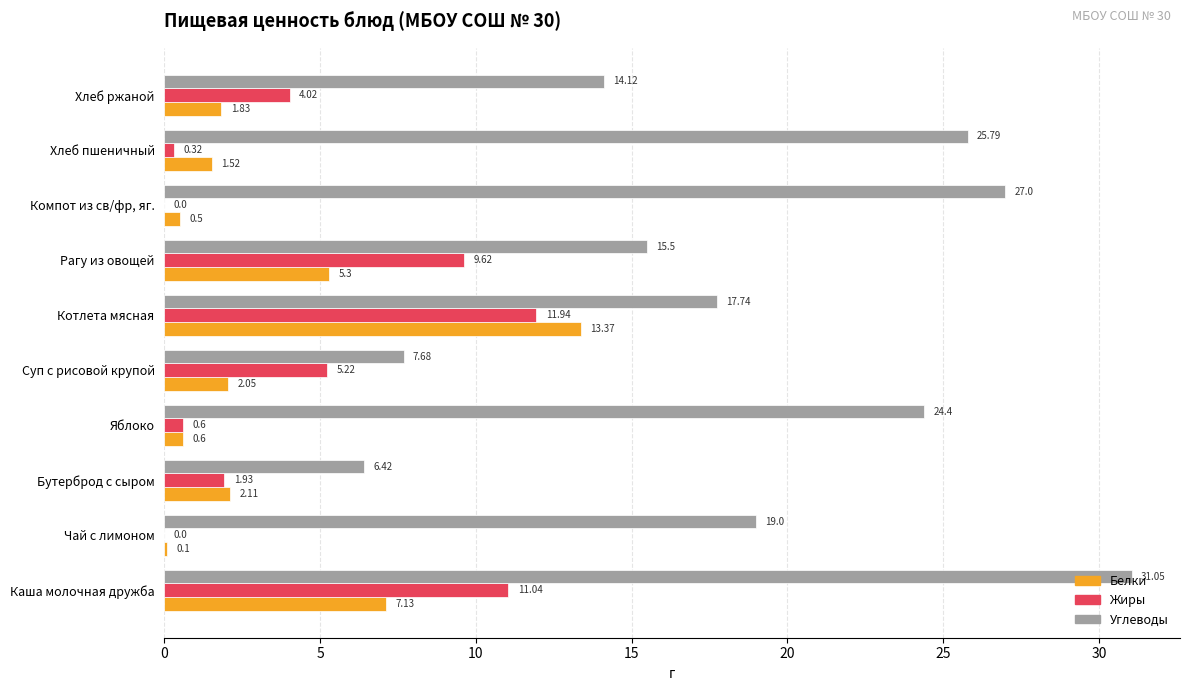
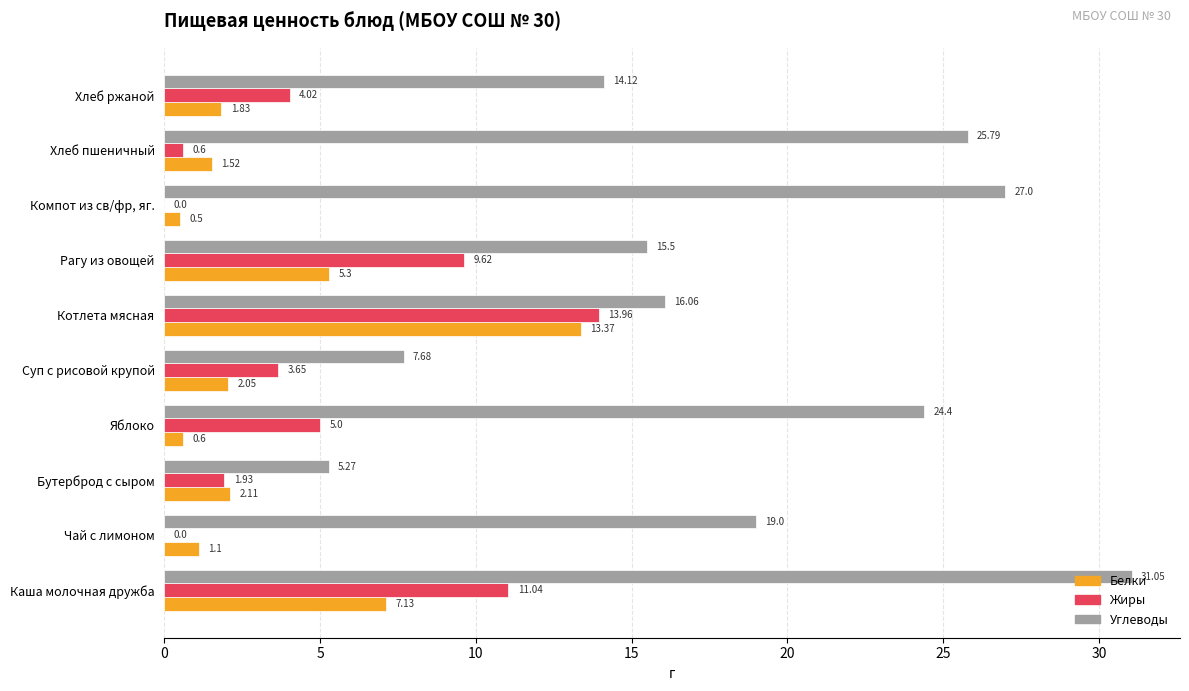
Жиры, Хлеб пшеничный: 0.32 -> 0.6
Углеводы, Котлета мясная: 17.74 -> 16.06
Жиры, Котлета мясная: 11.94 -> 13.96
Жиры, Суп с рисовой крупой: 5.22 -> 3.65
Жиры, Яблоко: 0.6 -> 5.0
Углеводы, Бутерброд с сыром: 6.42 -> 5.27
Белки, Чай с лимоном: 0.1 -> 1.1
